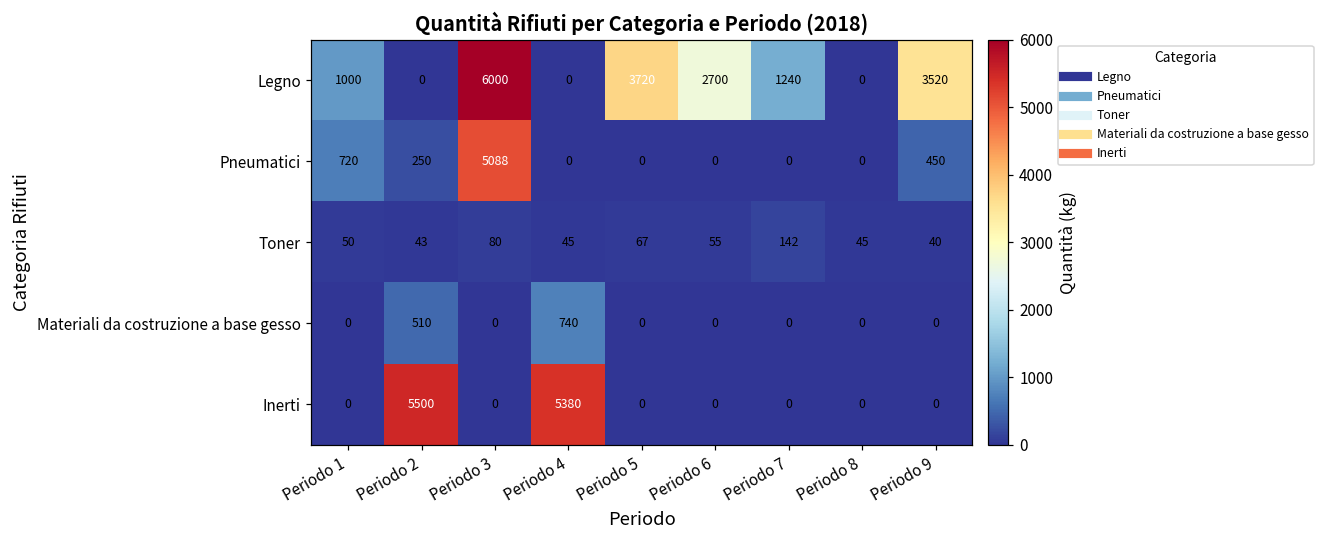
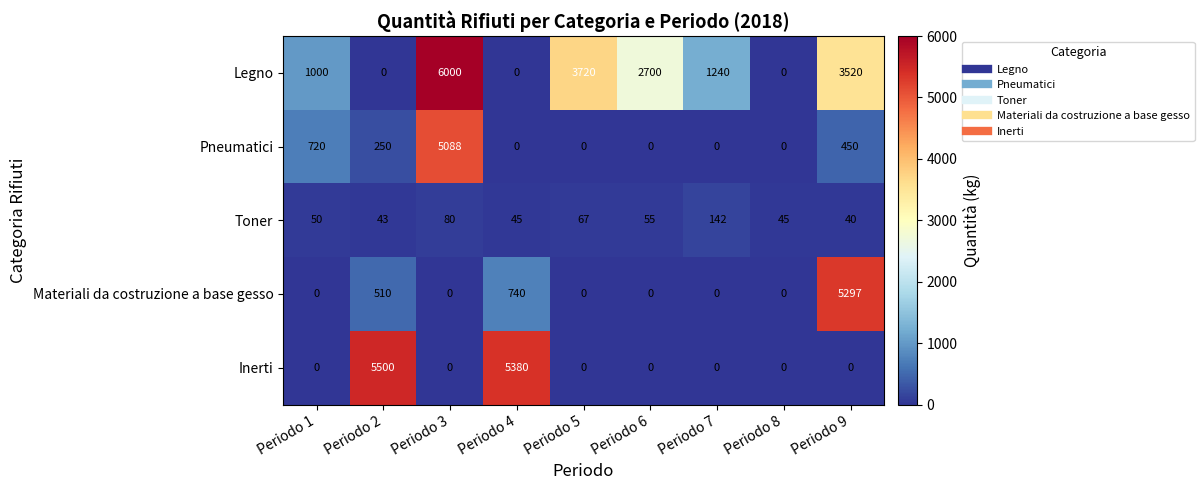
Materiali da costruzione a base gesso, Periodo 9: 0 -> 5297
